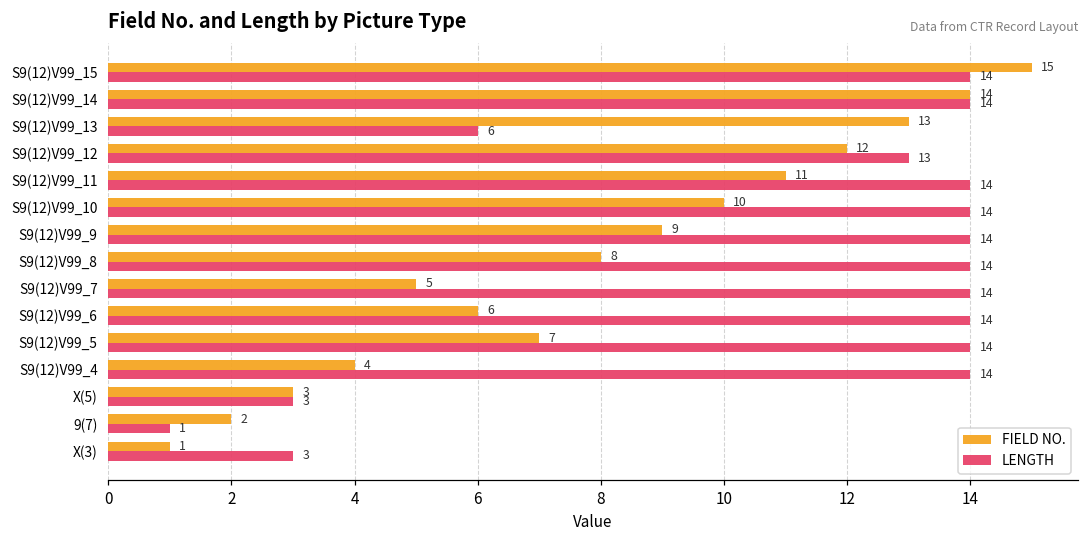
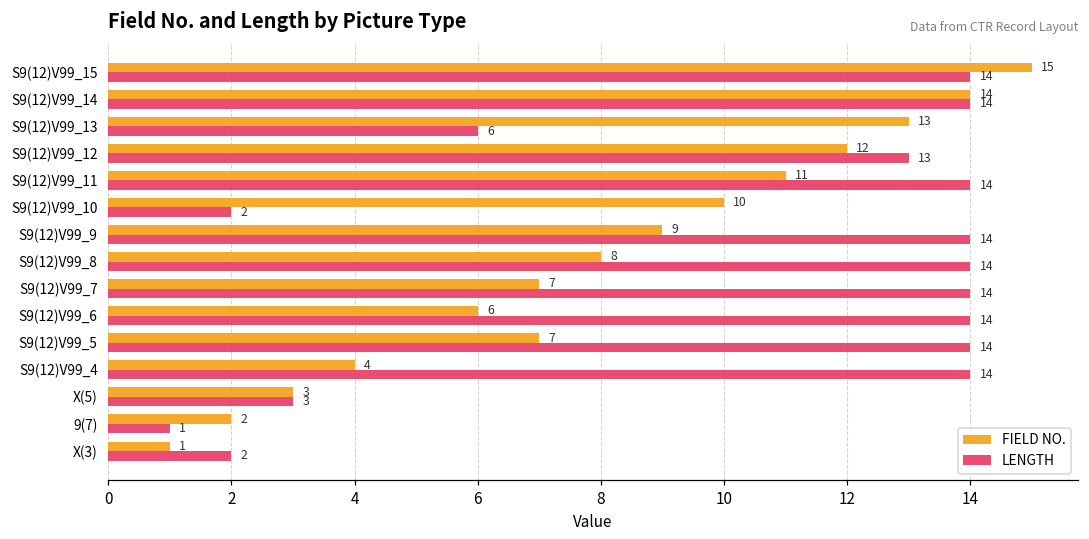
LENGTH, S9(12)V99_10: 14 -> 2
FIELD NO., S9(12)V99_7: 5 -> 7
LENGTH, X(3): 3 -> 2
